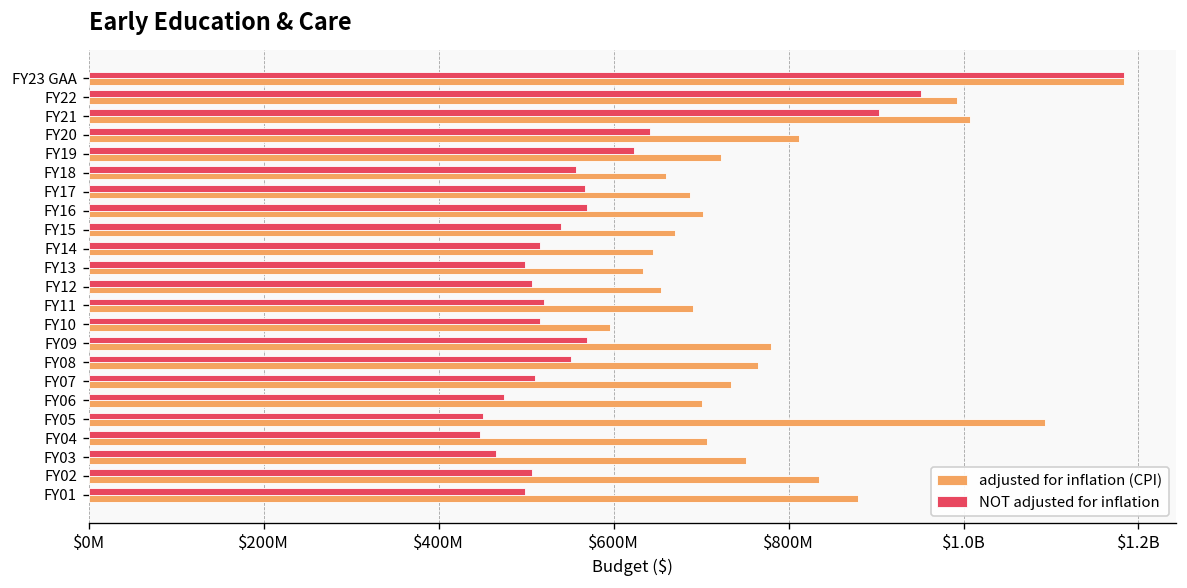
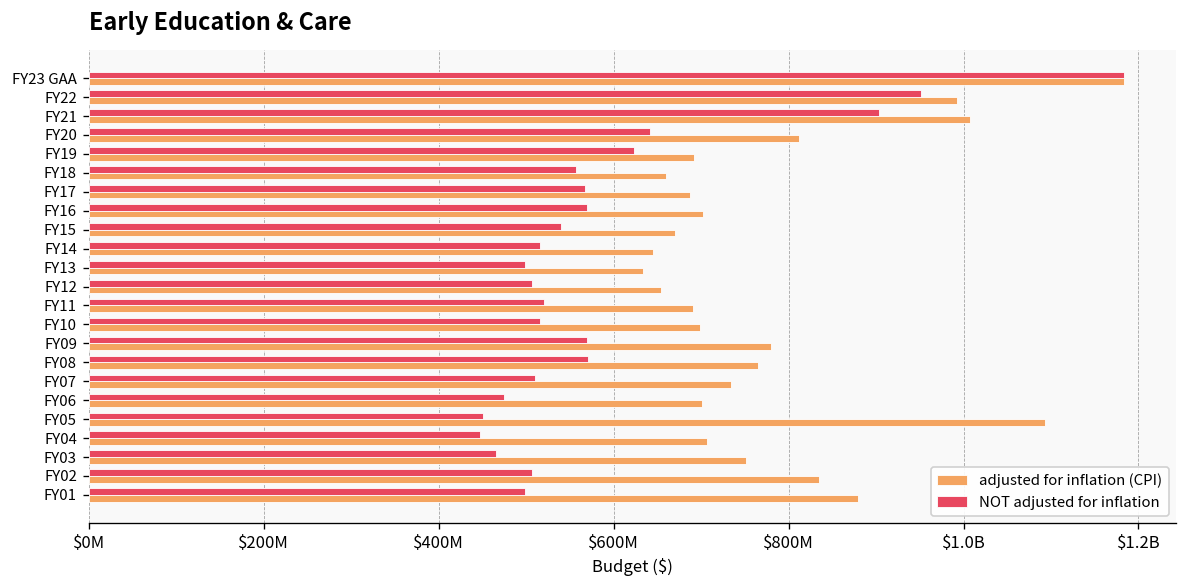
adjusted for inflation (CPI), FY19: $720000000 -> $690000000
adjusted for inflation (CPI), FY10: $600000000 -> $700000000
NOT adjusted for inflation, FY08: $550000000 -> $570000000
